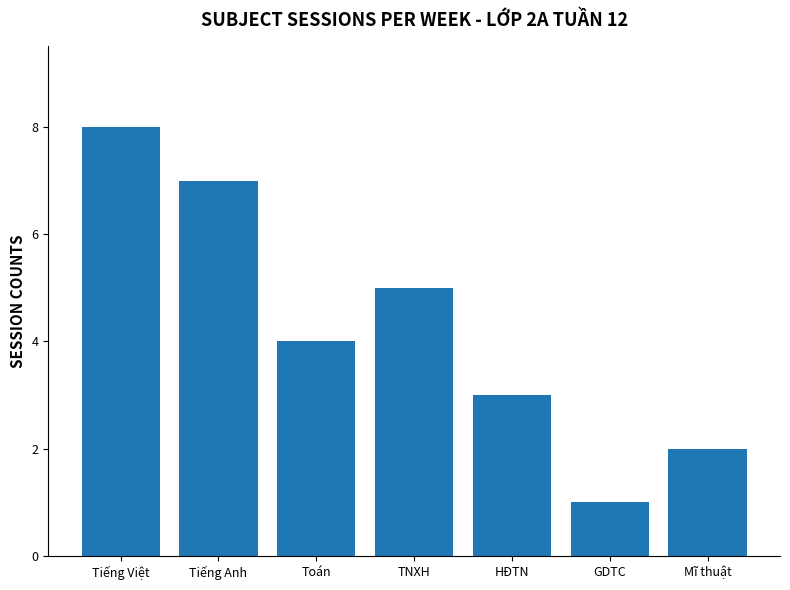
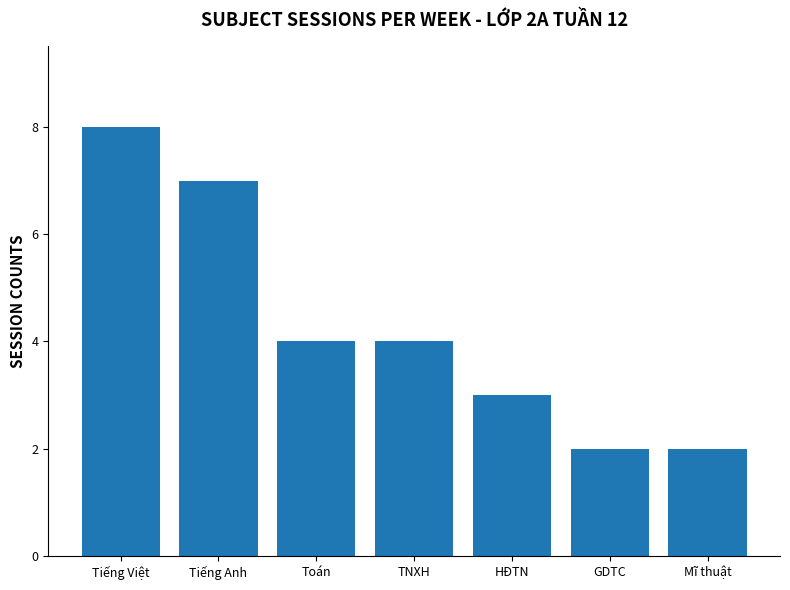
TNXH: 5 -> 4
GDTC: 1 -> 2
